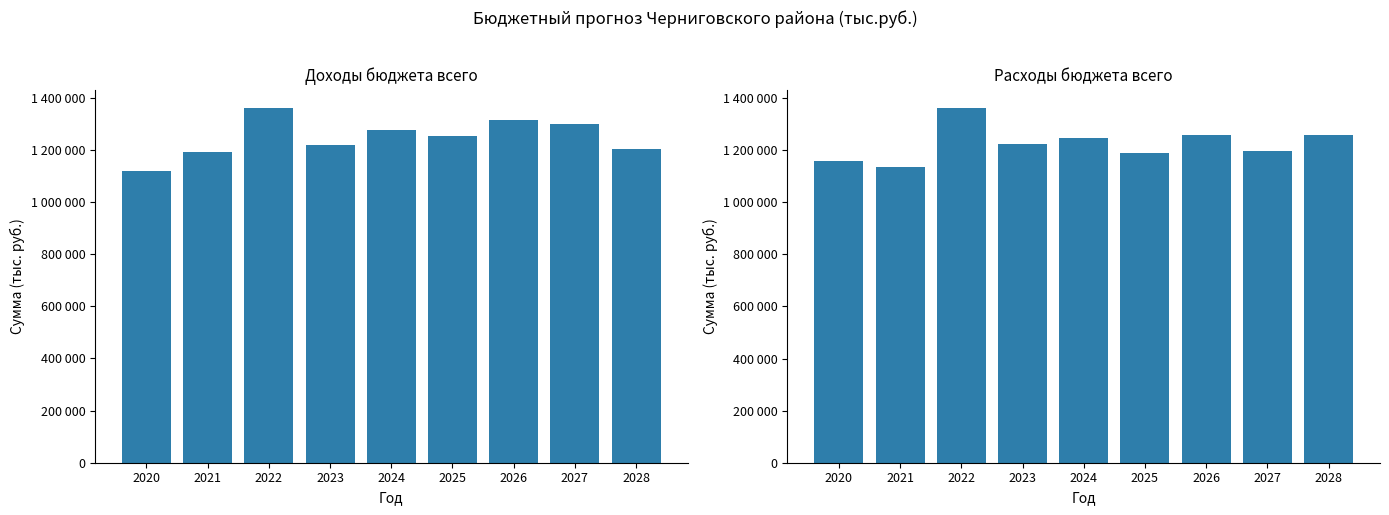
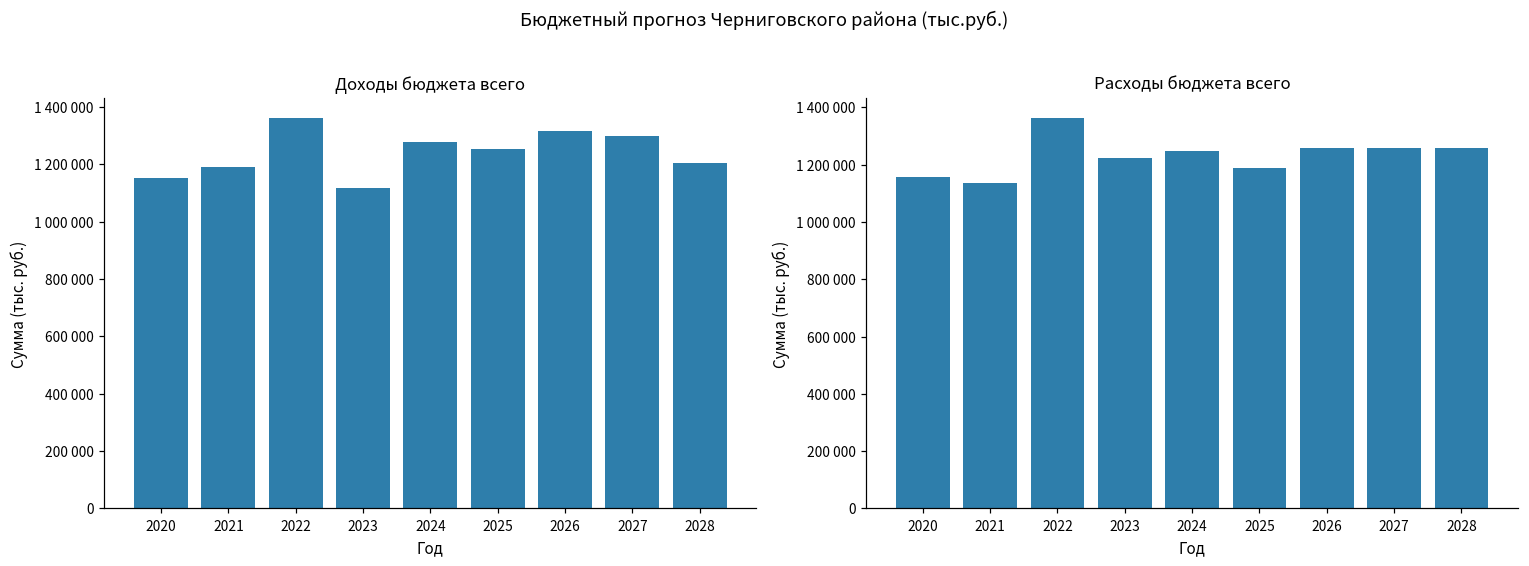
Доходы бюджета всего, 2020: 1120000 -> 1150000
Доходы бюджета всего, 2023: 1220000 -> 1120000
Расходы бюджета всего, 2027: 1200000 -> 1260000
